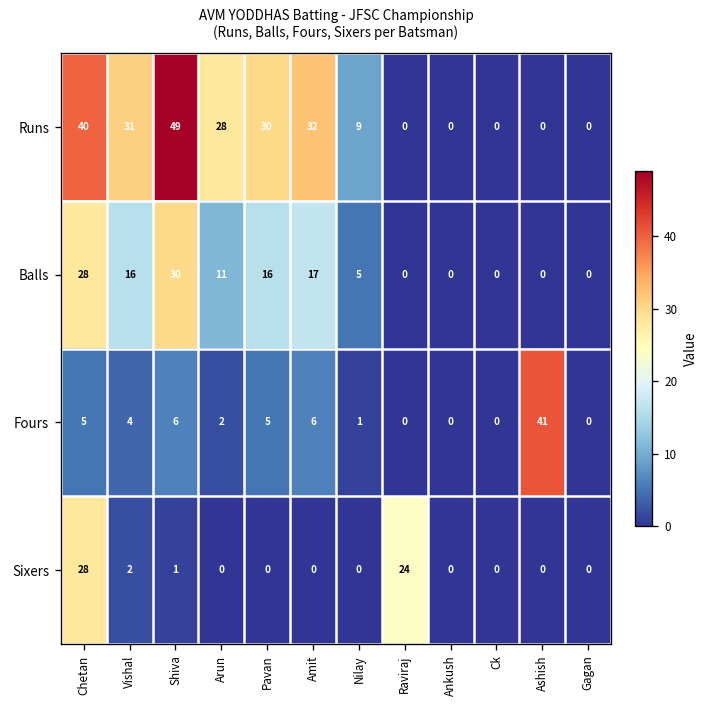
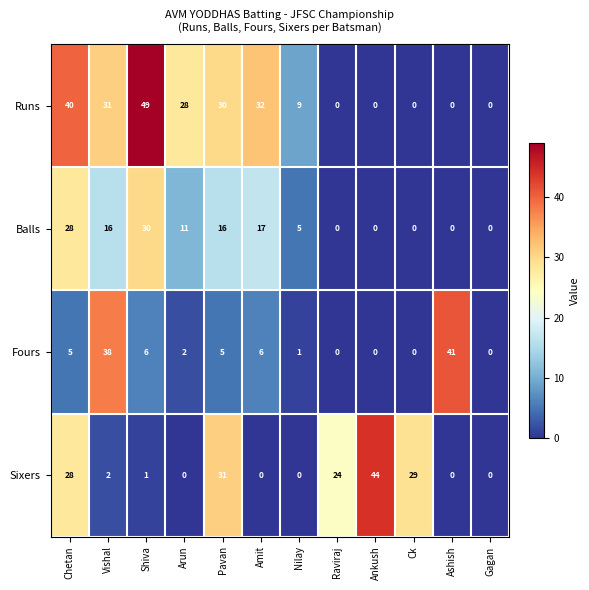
Fours, Vishal: 4 -> 38
Sixers, Pavan: 0 -> 31
Sixers, Ankush: 0 -> 44
Sixers, Ck: 0 -> 29
